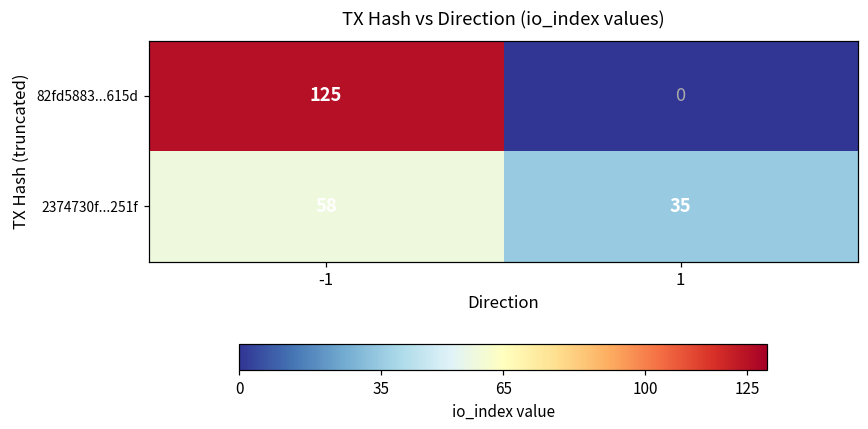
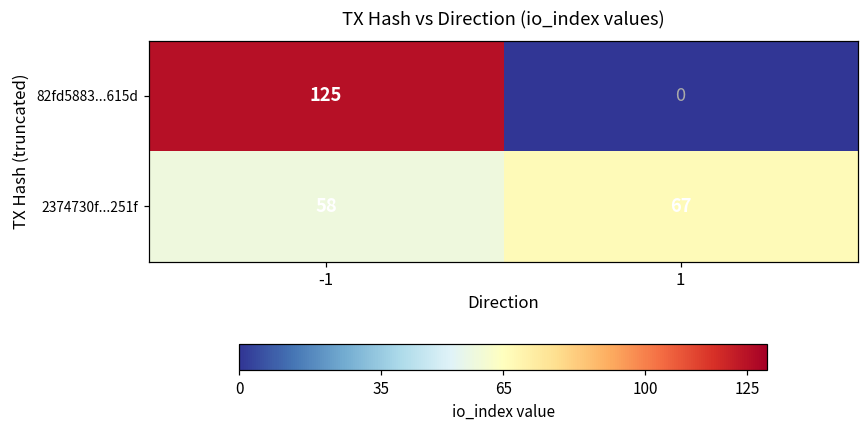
2374730f...251f, 1: 35 -> 67
